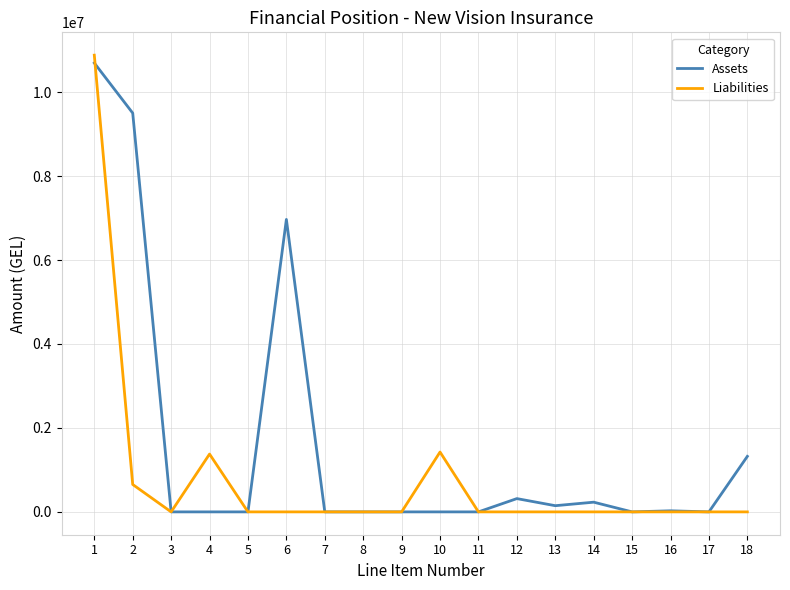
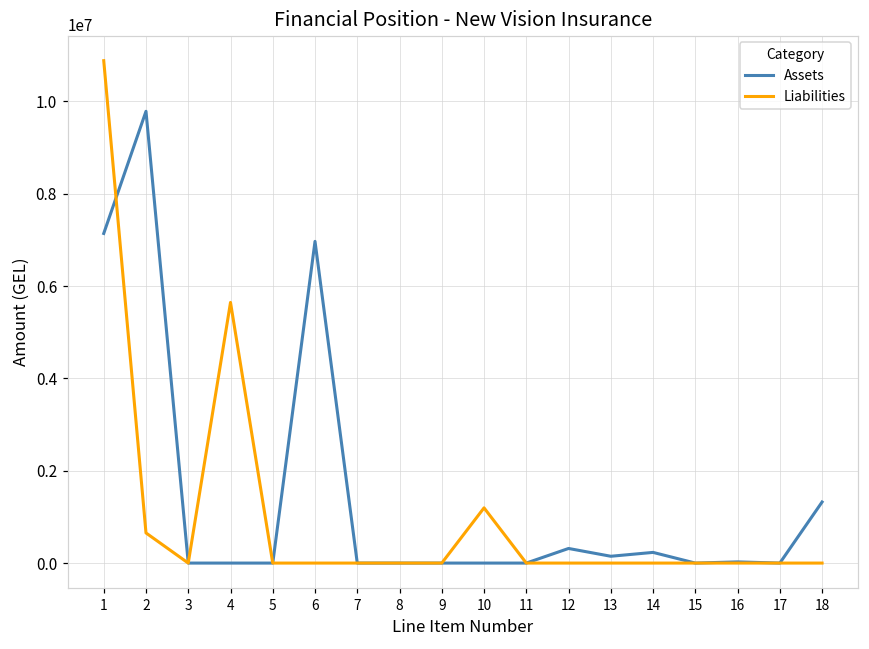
Assets, 1: 10700000 -> 7100000
Assets, 2: 9500000 -> 9800000
Liabilities, 4: 1400000 -> 5600000
Liabilities, 10: 1400000 -> 1200000
